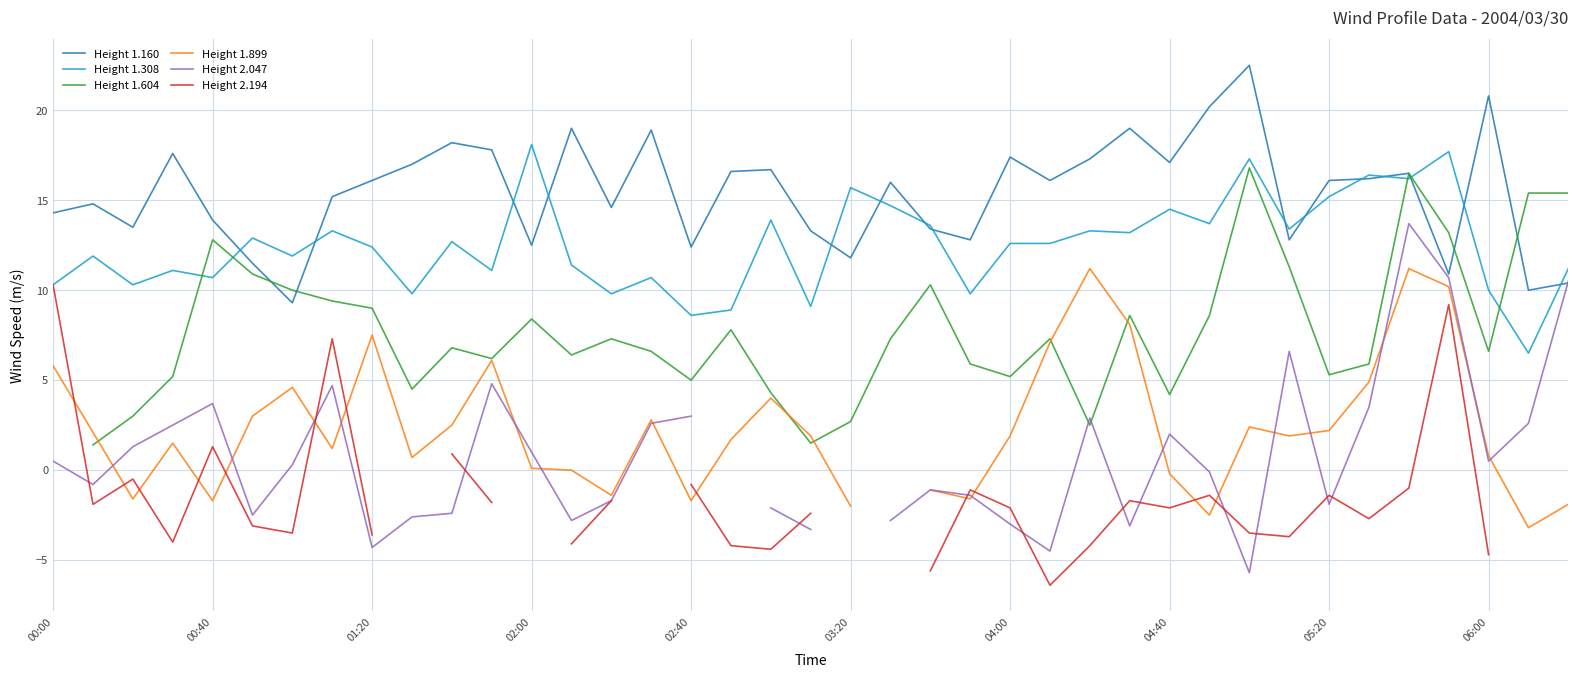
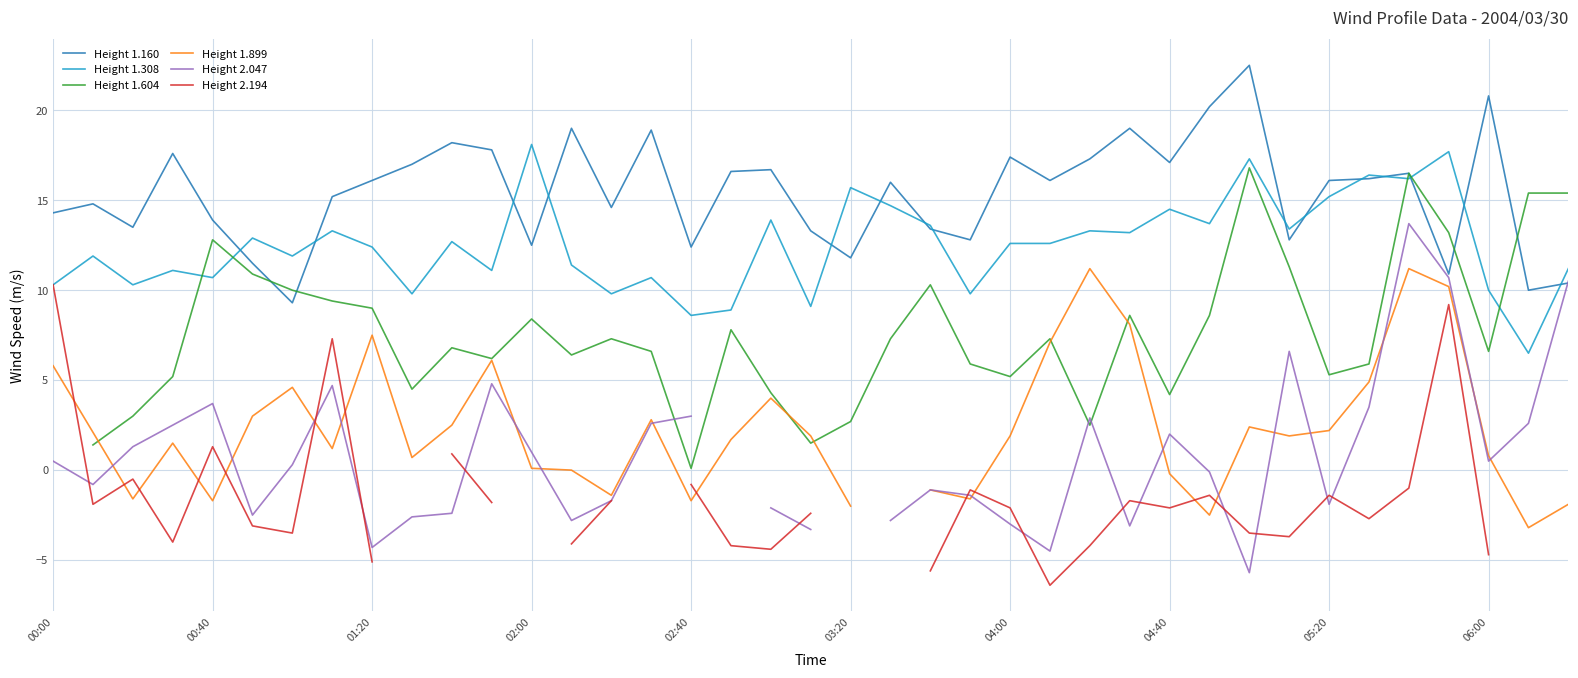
Height 2.194, 01:20: -3.6 -> -5.1
Height 1.604, 02:40: 5.0 -> 0.1
